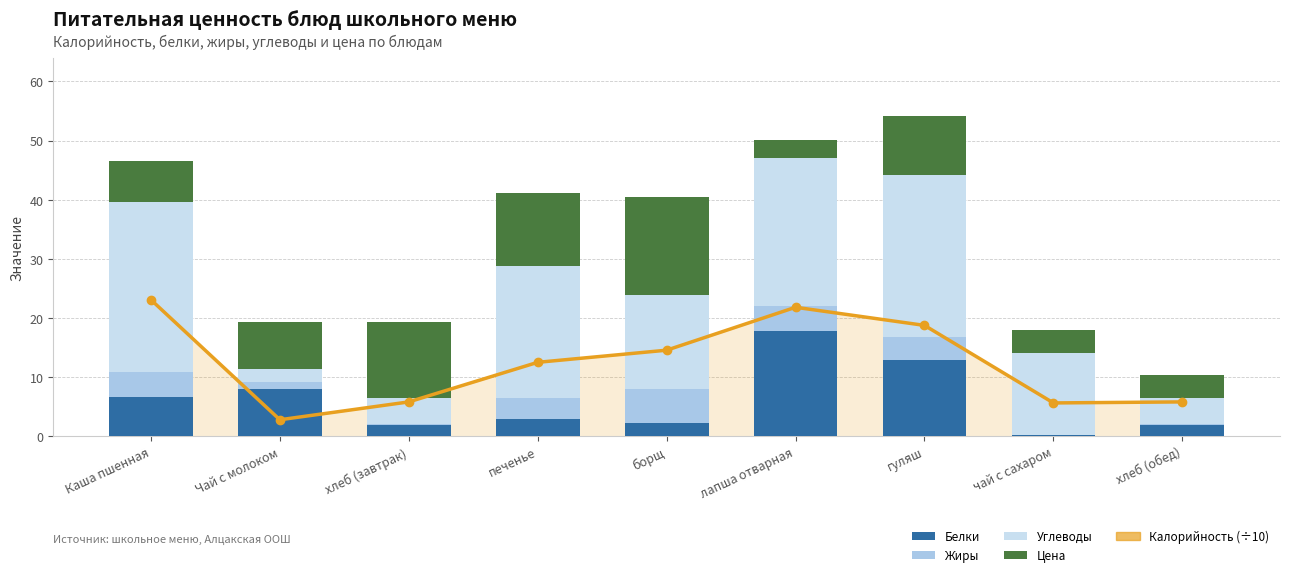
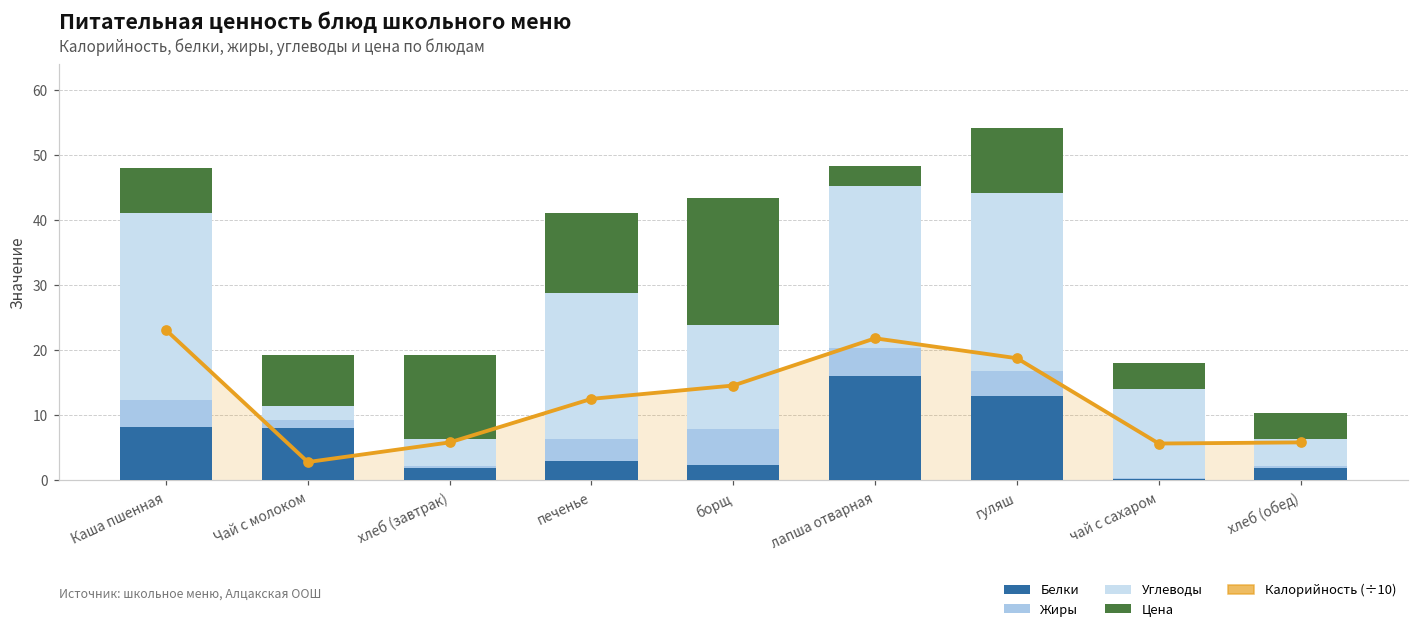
Белки, Каша пшенная: 7 -> 8
Цена, борщ: 17 -> 20
Белки, лапша отварная: 18 -> 16
